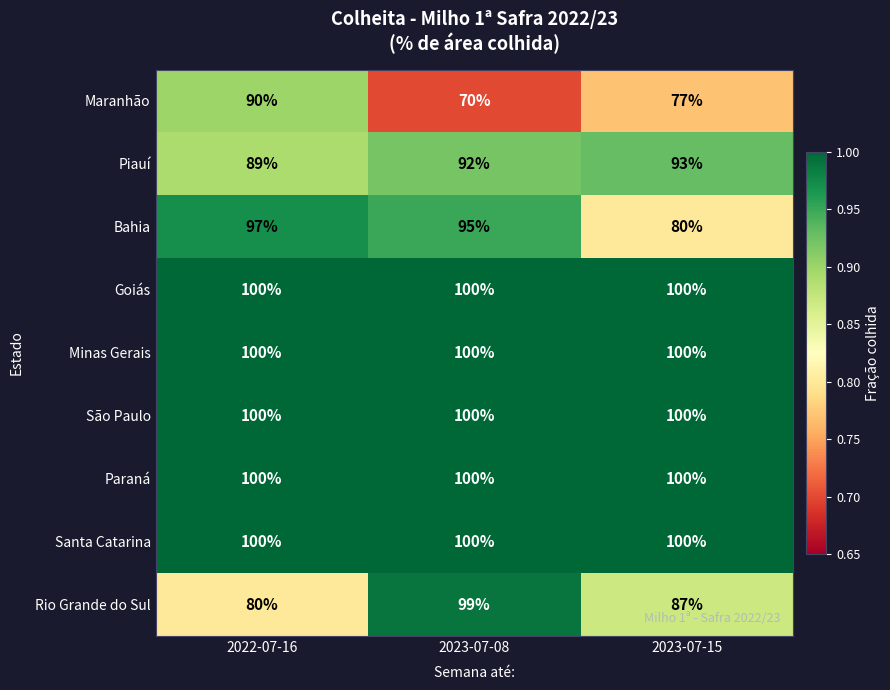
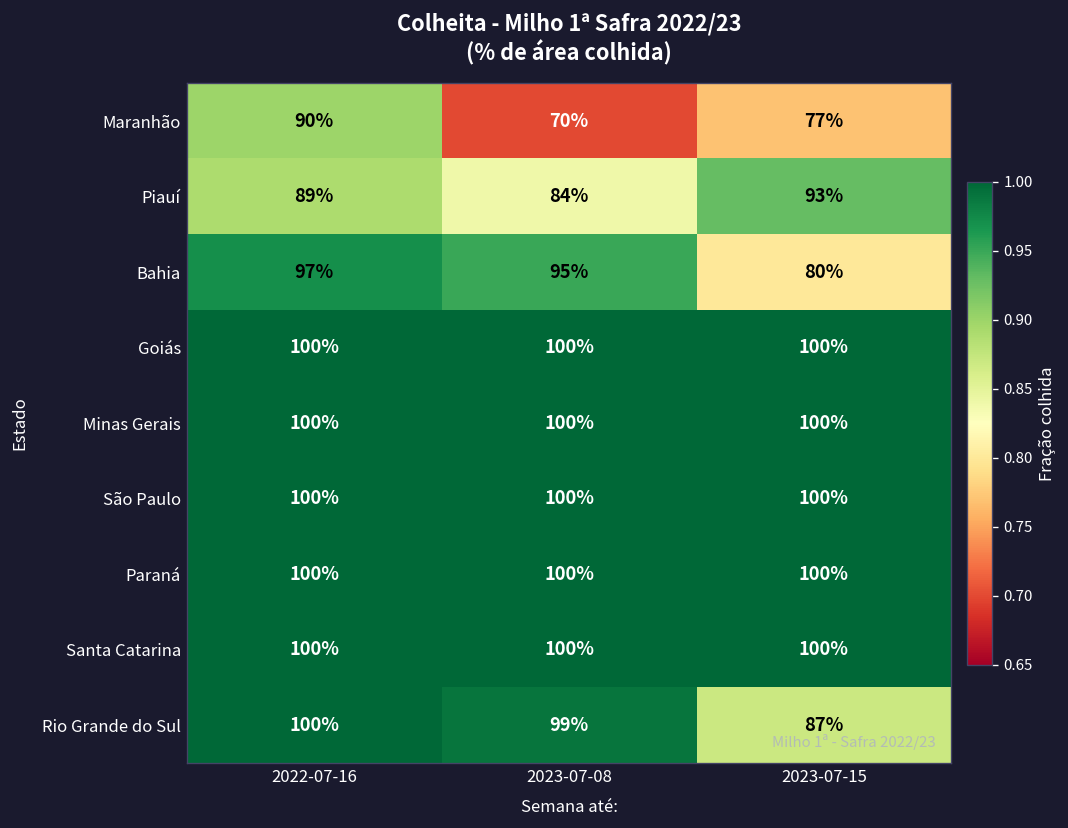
Piauí, 2023-07-08: 92% -> 84%
Rio Grande do Sul, 2022-07-16: 80% -> 100%
